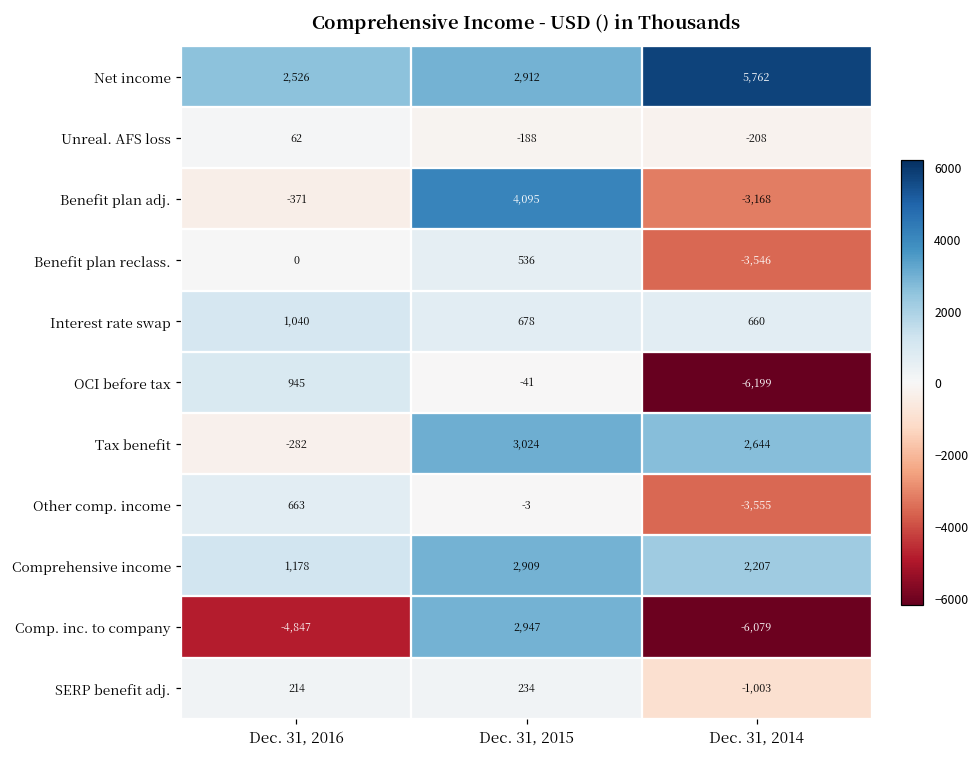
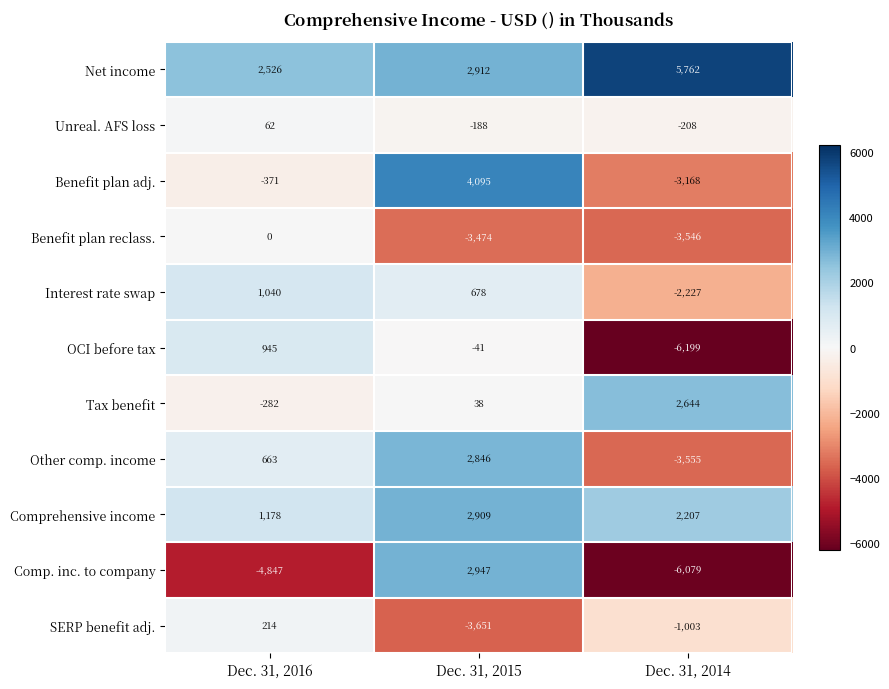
Benefit plan reclass., Dec. 31, 2015: 536 -> -3,474
Interest rate swap, Dec. 31, 2014: 660 -> -2,227
Tax benefit, Dec. 31, 2015: 3,024 -> 38
Other comp. income, Dec. 31, 2015: -3 -> 2,846
SERP benefit adj., Dec. 31, 2015: 234 -> -3,651
